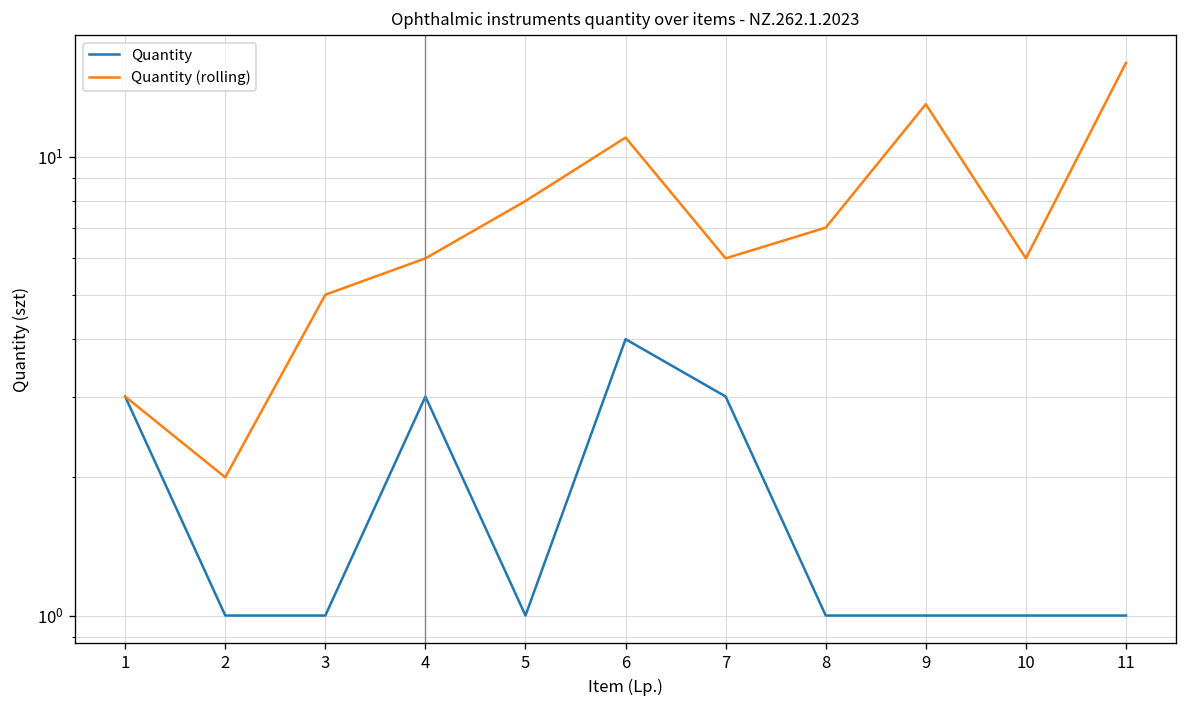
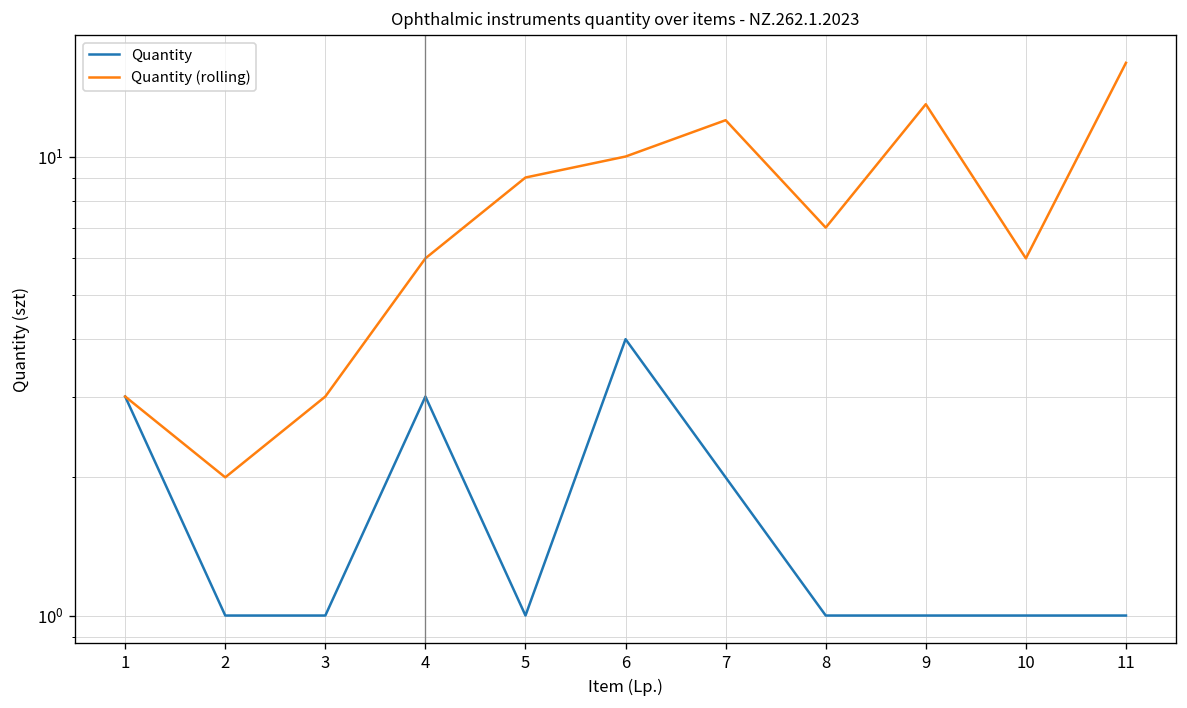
Quantity (rolling), 3: 5 -> 3
Quantity (rolling), 5: 8 -> 9
Quantity (rolling), 6: 11 -> 10
Quantity, 7: 3 -> 2
Quantity (rolling), 7: 6 -> 12
